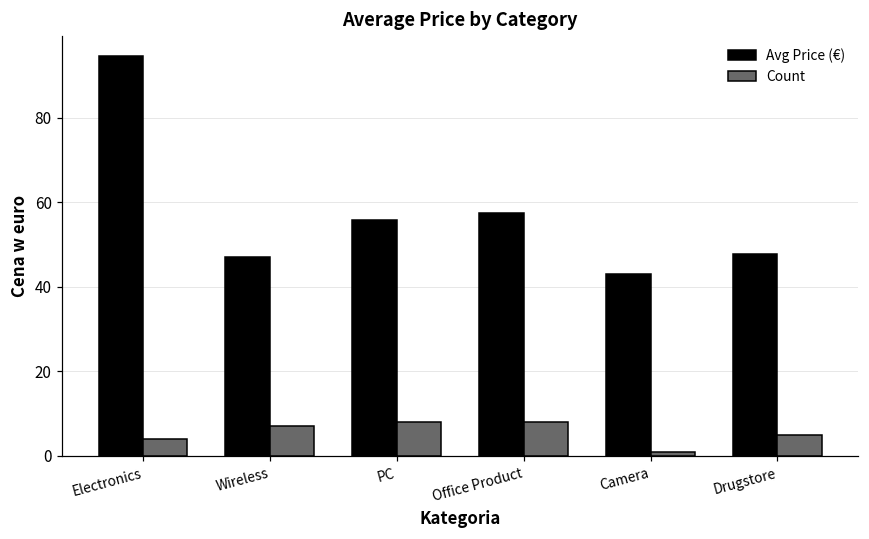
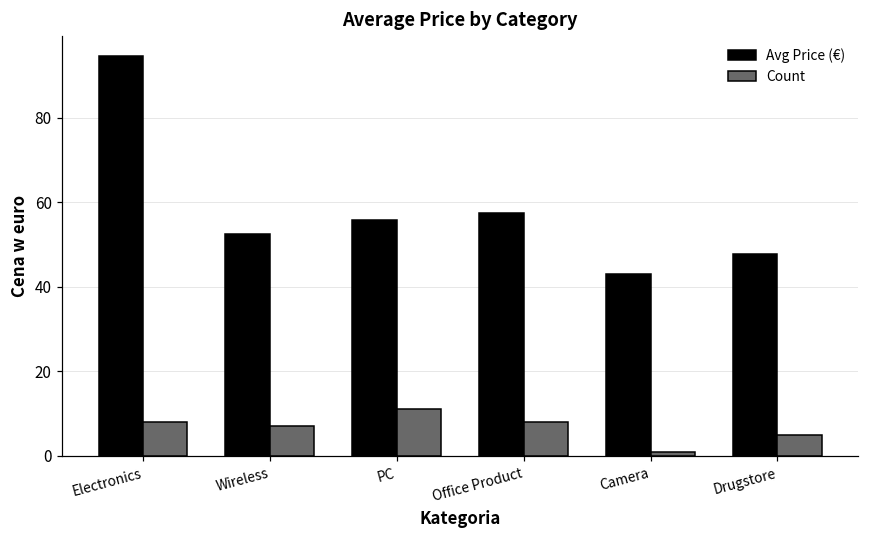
Count, Electronics: 4 -> 8
Avg Price (€), Wireless: 47 -> 53
Count, PC: 8 -> 11
